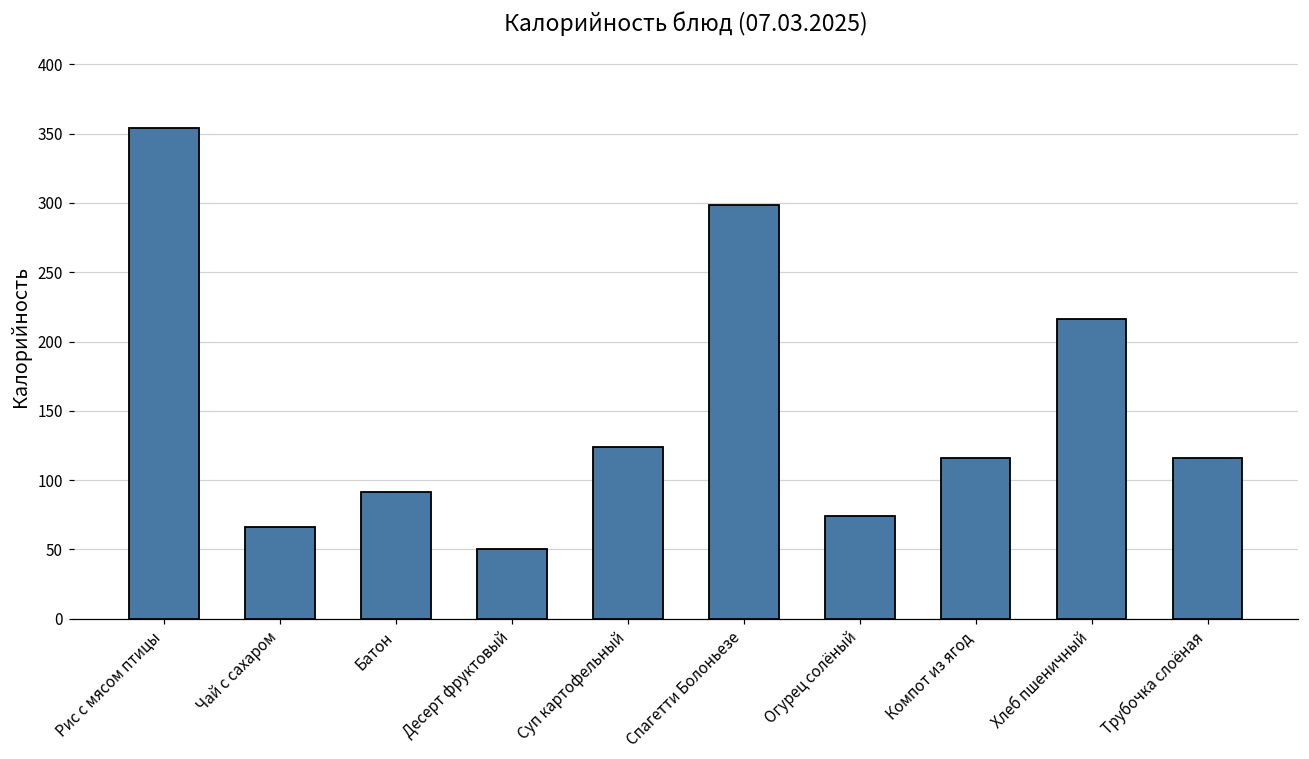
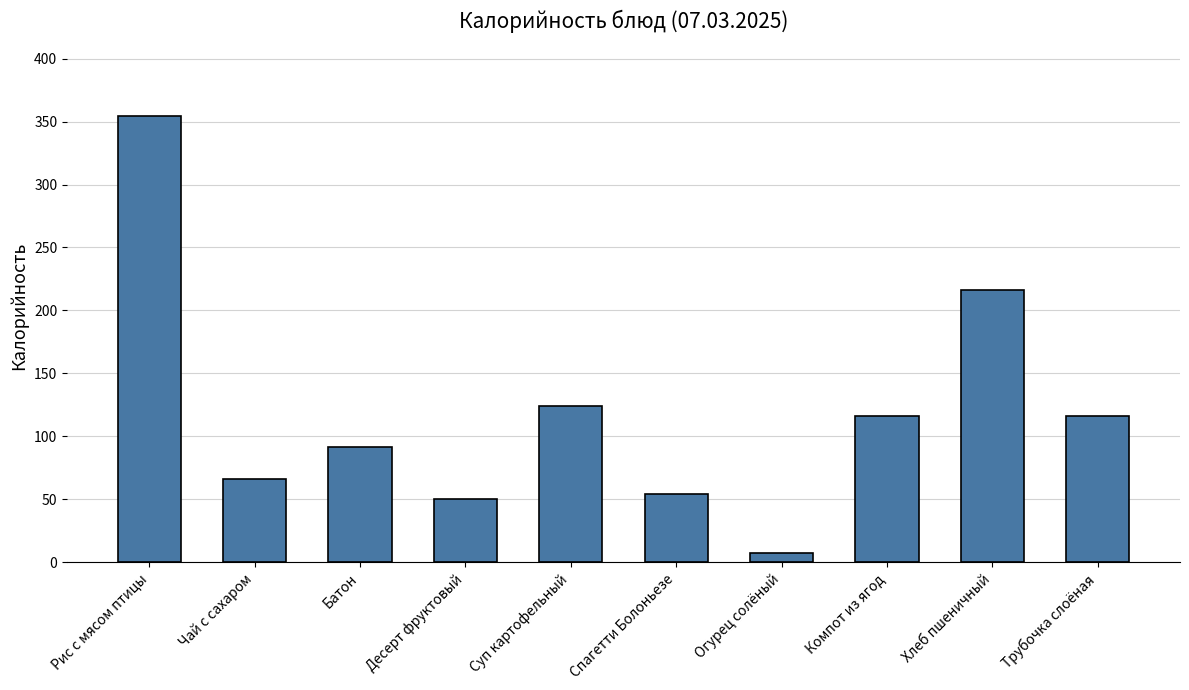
Спагетти Болоньезе: 298 -> 55
Огурец солёный: 74 -> 7
